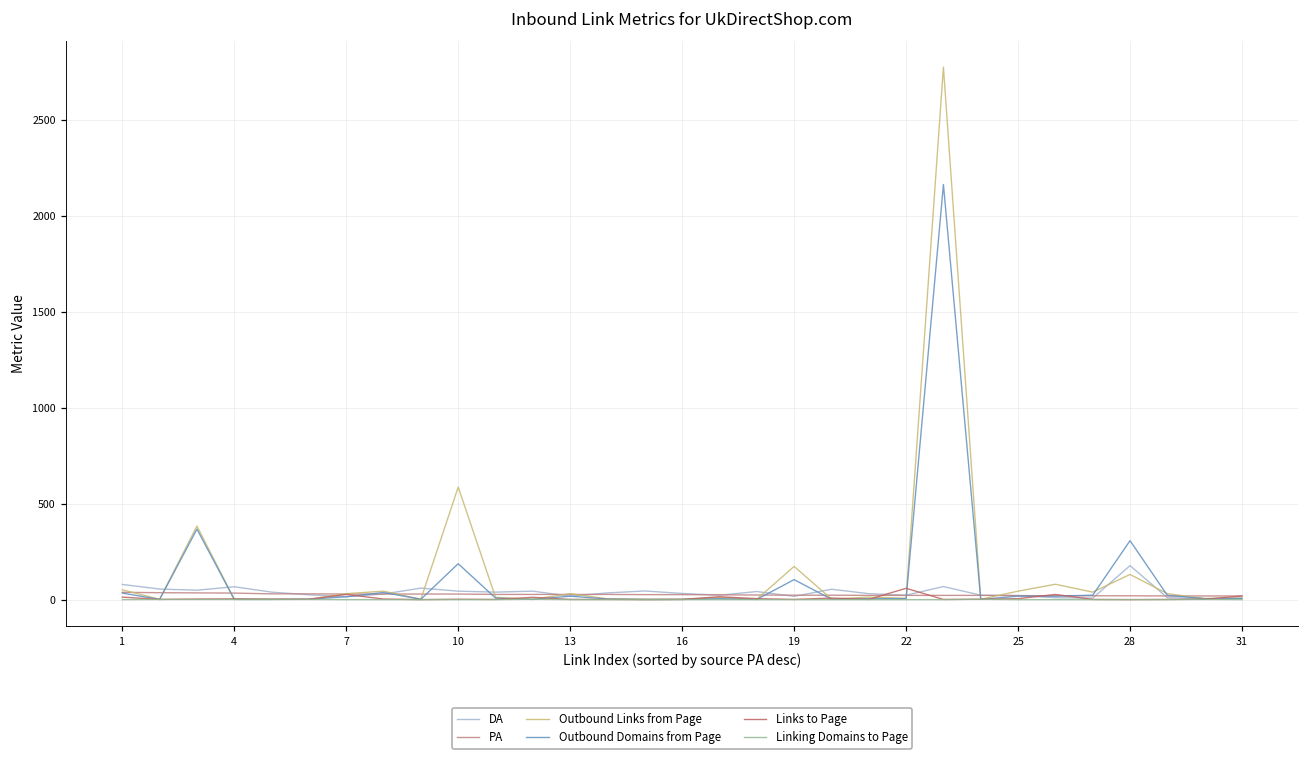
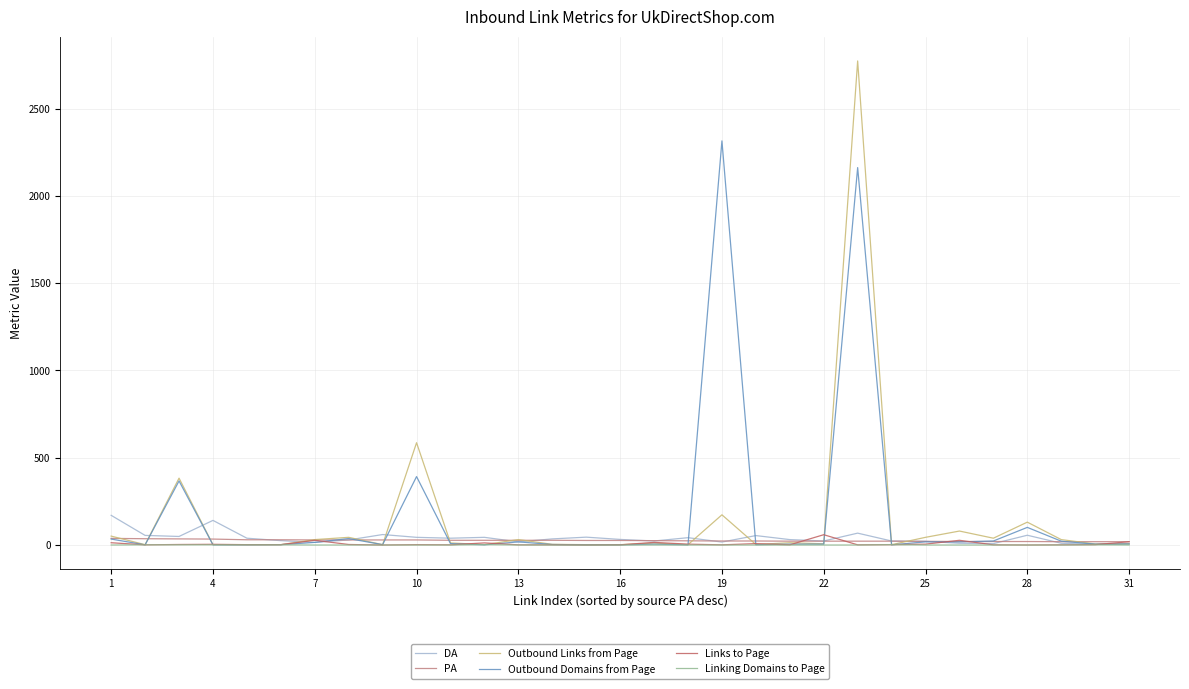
DA, 1: 80 -> 170
DA, 4: 70 -> 140
Outbound Domains from Page, 10: 190 -> 390
Outbound Domains from Page, 19: 100 -> 2320
DA, 28: 180 -> 60
Outbound Domains from Page, 28: 310 -> 100
